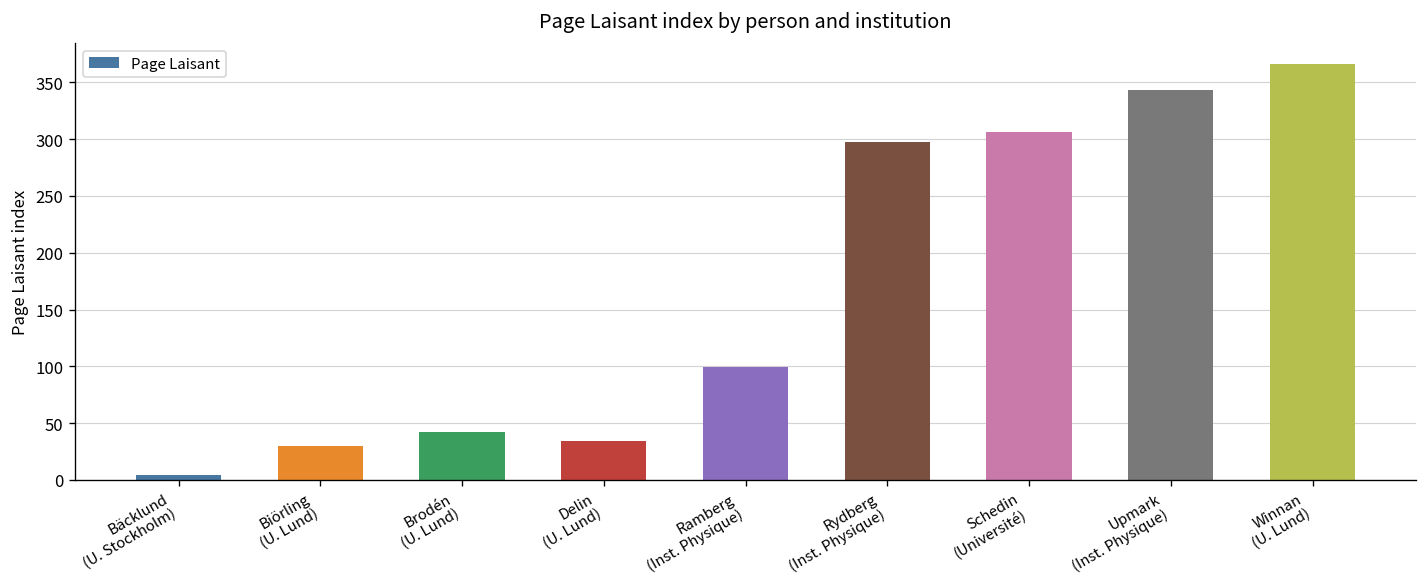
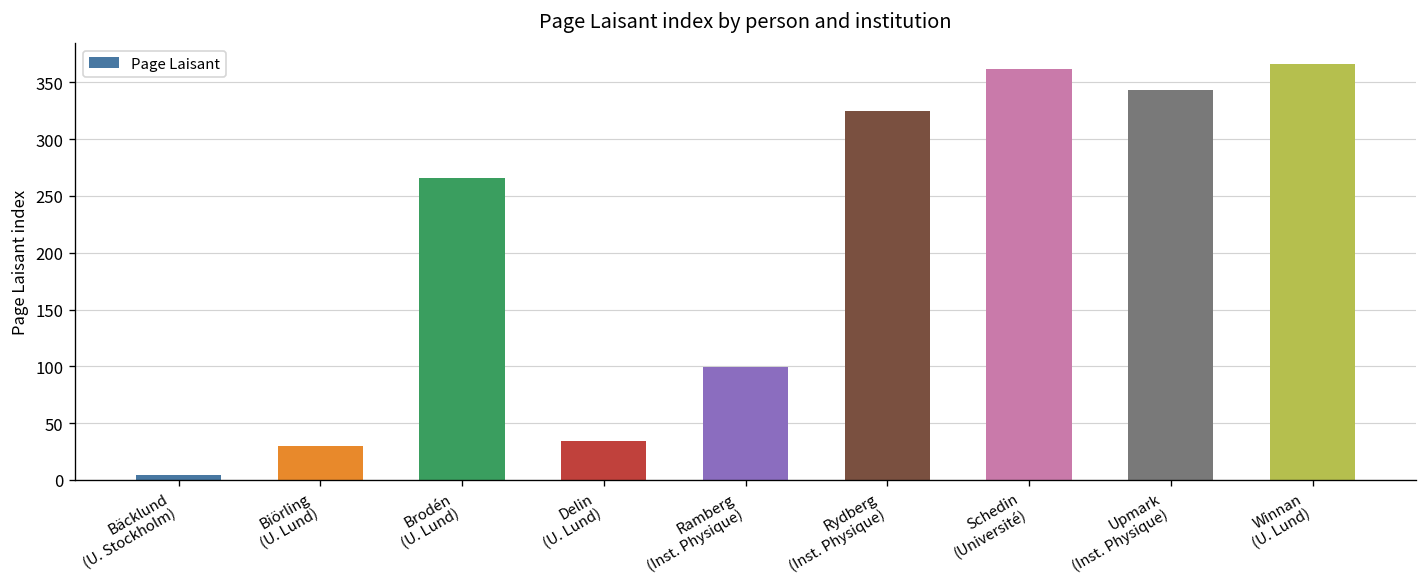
Brodén (U. Lund): 40 -> 270
Rydberg (Inst. Physique): 300 -> 330
Schedin (Université): 310 -> 360
